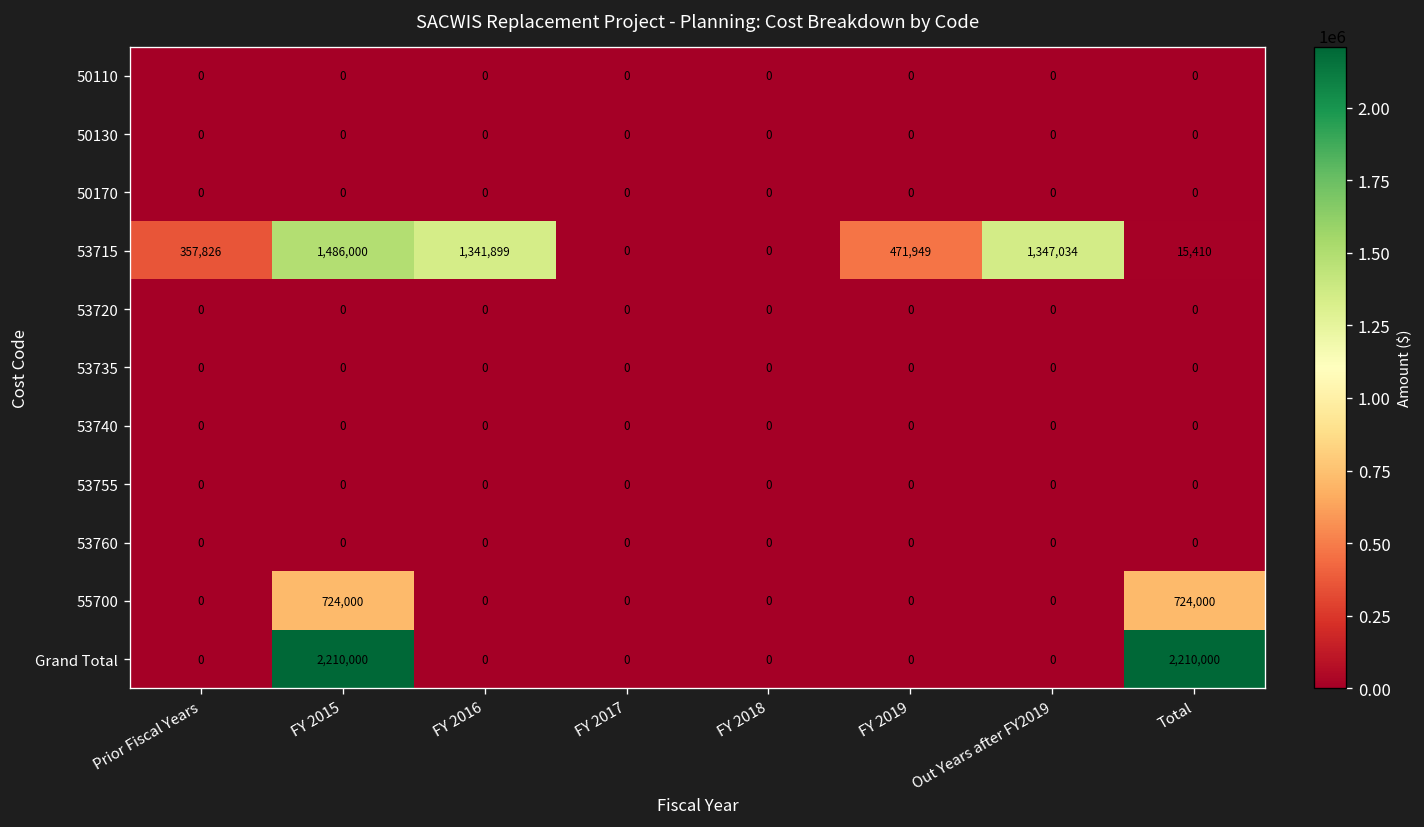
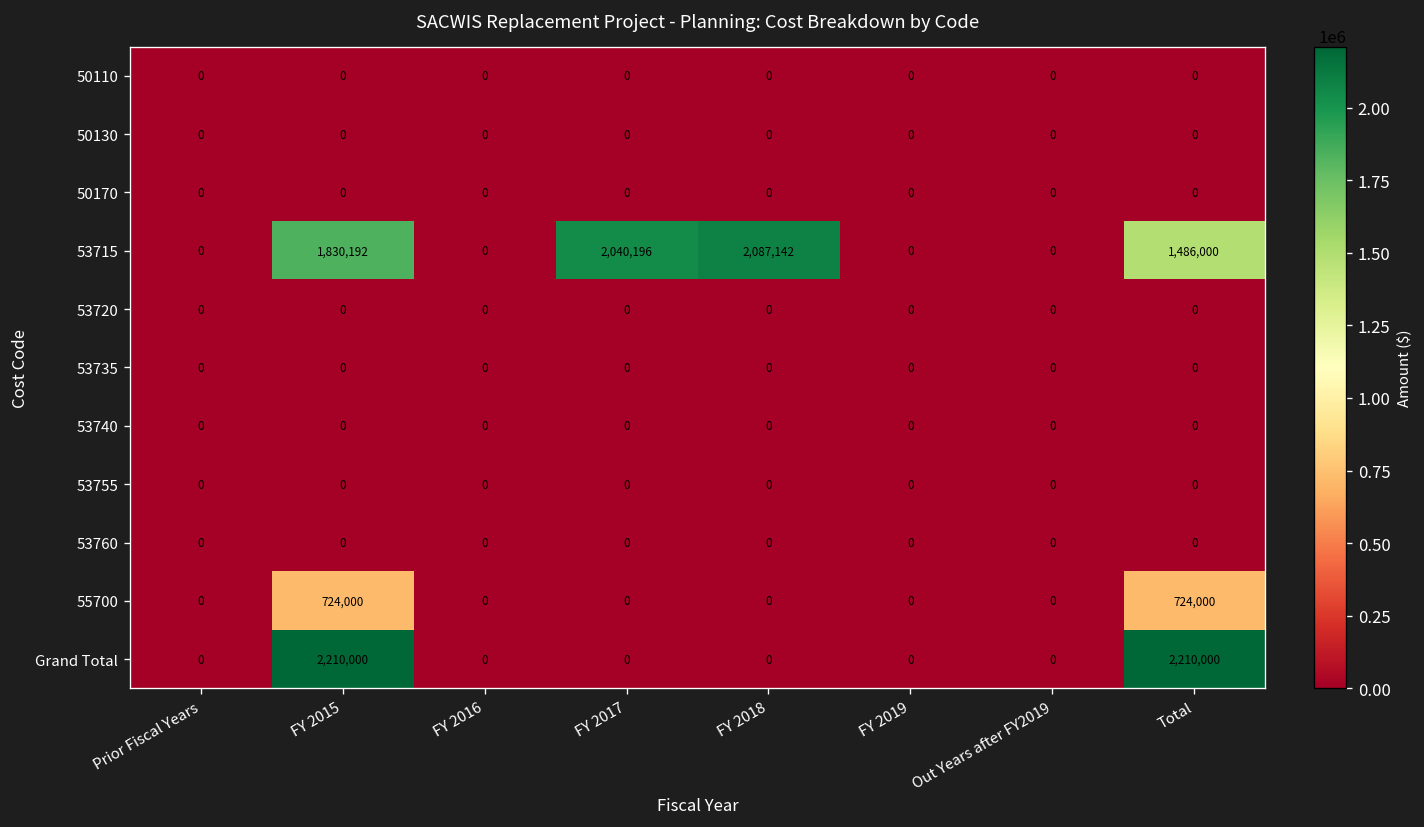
53715, Prior Fiscal Years: 357,826 -> 0
53715, FY 2015: 1,486,000 -> 1,830,192
53715, FY 2016: 1,341,899 -> 0
53715, FY 2017: 0 -> 2,040,196
53715, FY 2018: 0 -> 2,087,142
53715, FY 2019: 471,949 -> 0
53715, Out Years after FY2019: 1,347,034 -> 0
53715, Total: 15,410 -> 1,486,000
